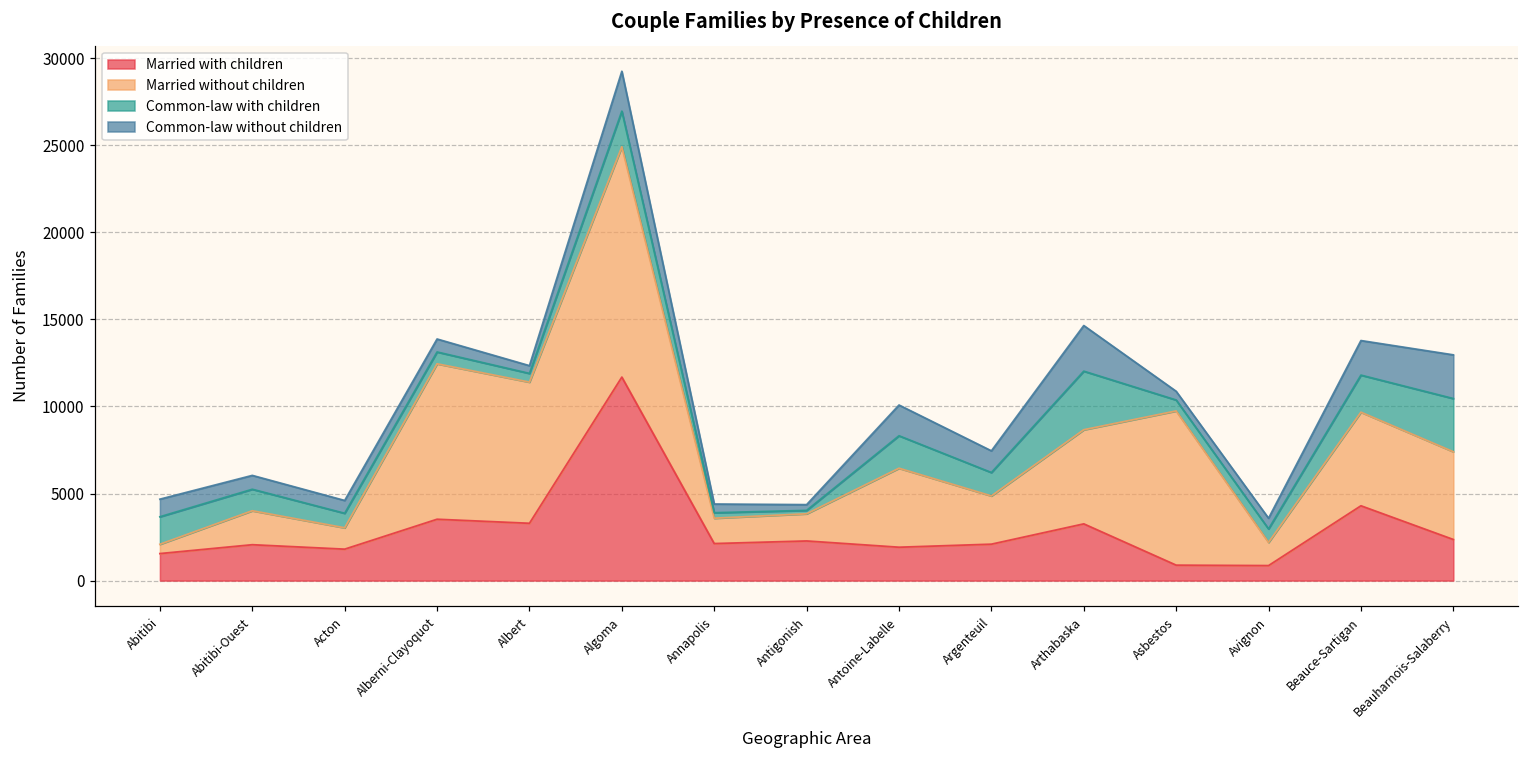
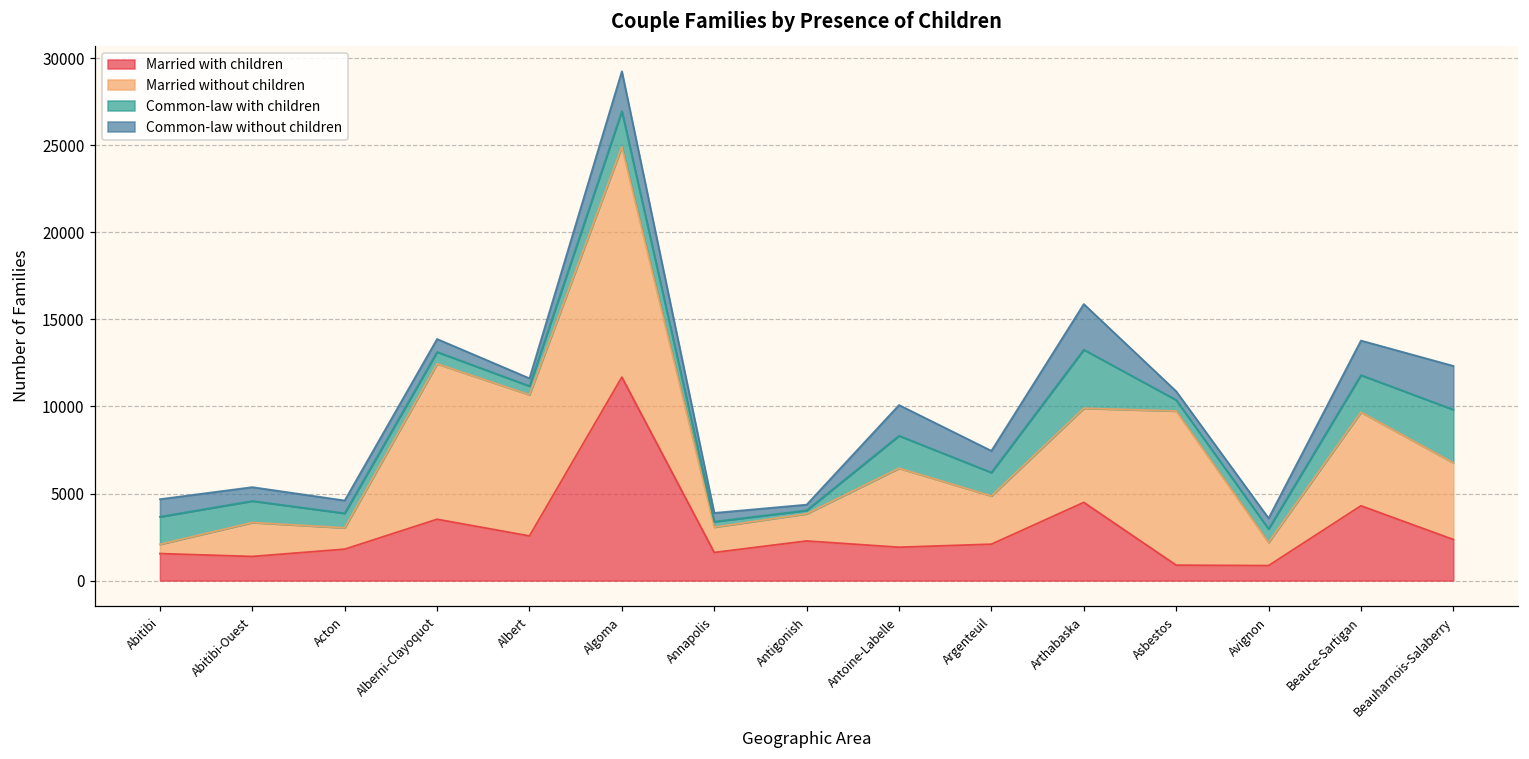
Married with children, Abitibi-Ouest: 2100 -> 1400
Married with children, Albert: 3300 -> 2600
Married with children, Annapolis: 2100 -> 1600
Married with children, Arthabaska: 3300 -> 4500
Married without children, Beauharnois-Salaberry: 5000 -> 4400
